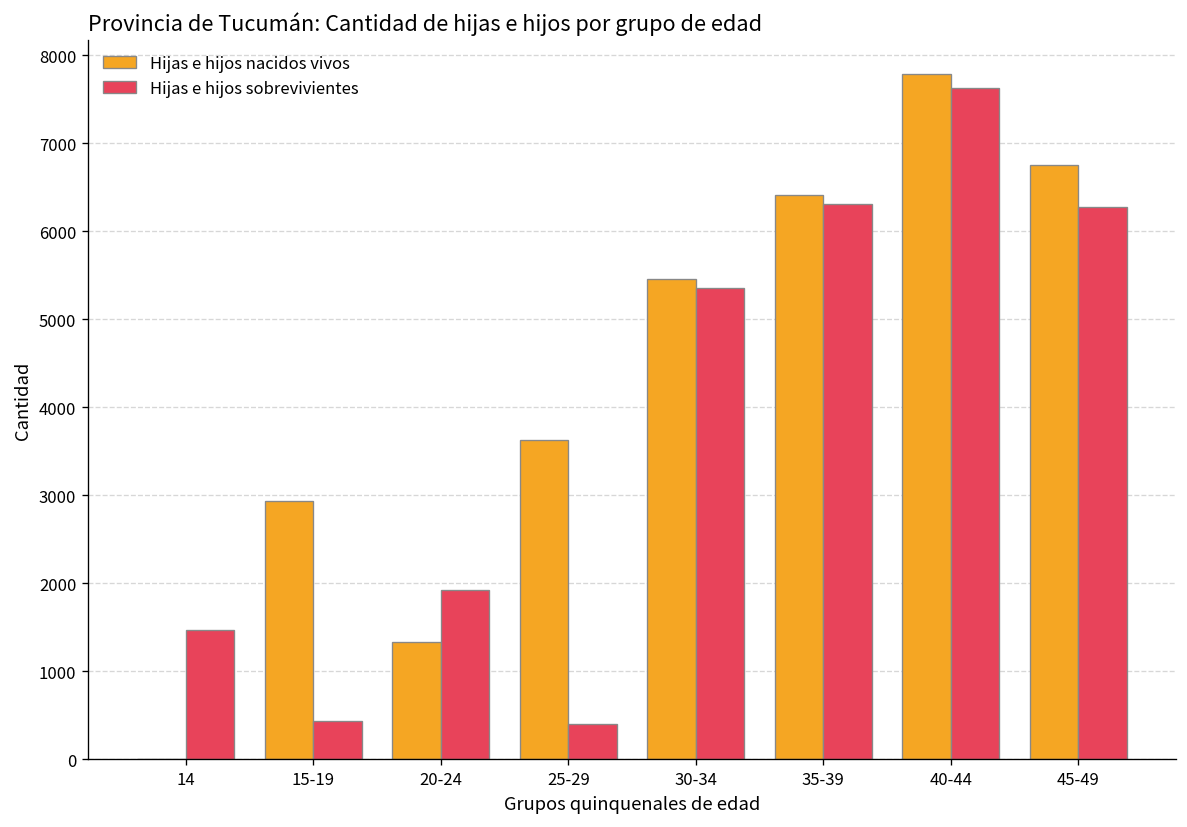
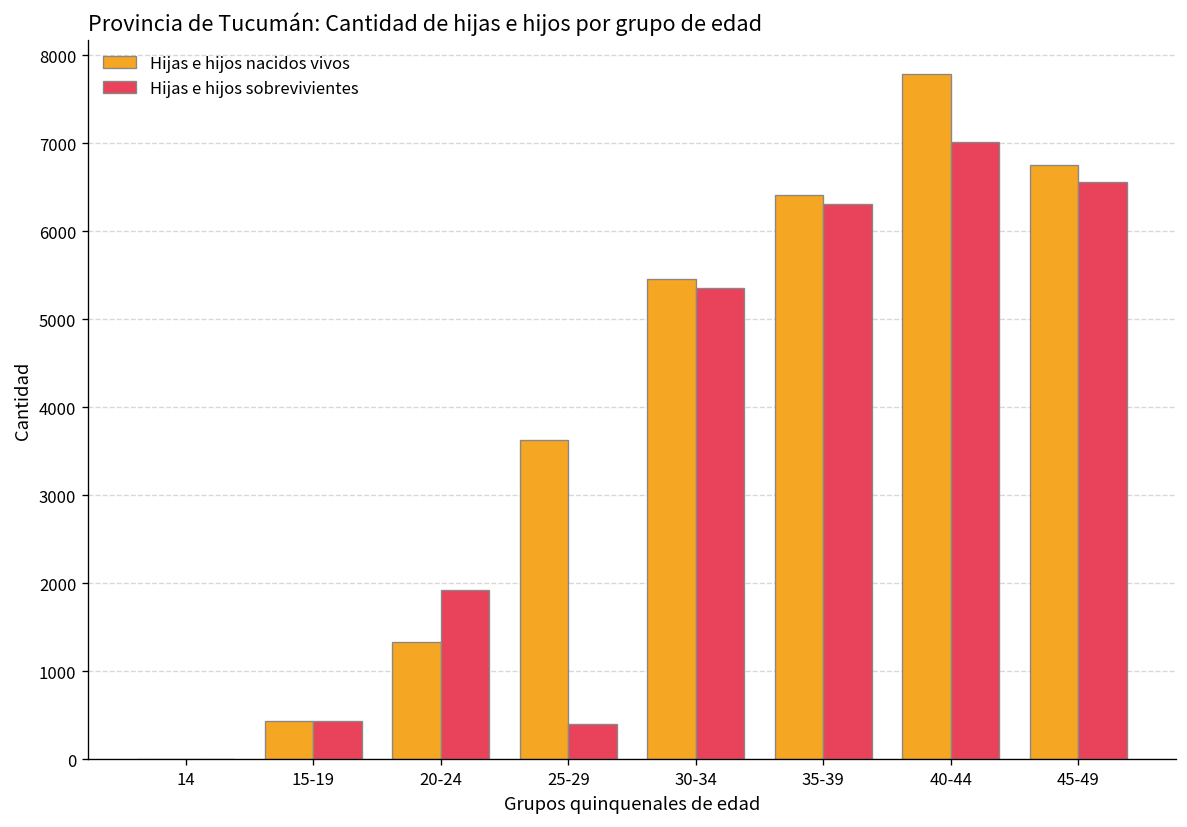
Hijas e hijos sobrevivientes, 14: 1500 -> 0
Hijas e hijos nacidos vivos, 15-19: 2900 -> 400
Hijas e hijos sobrevivientes, 40-44: 7600 -> 7000
Hijas e hijos sobrevivientes, 45-49: 6300 -> 6600
